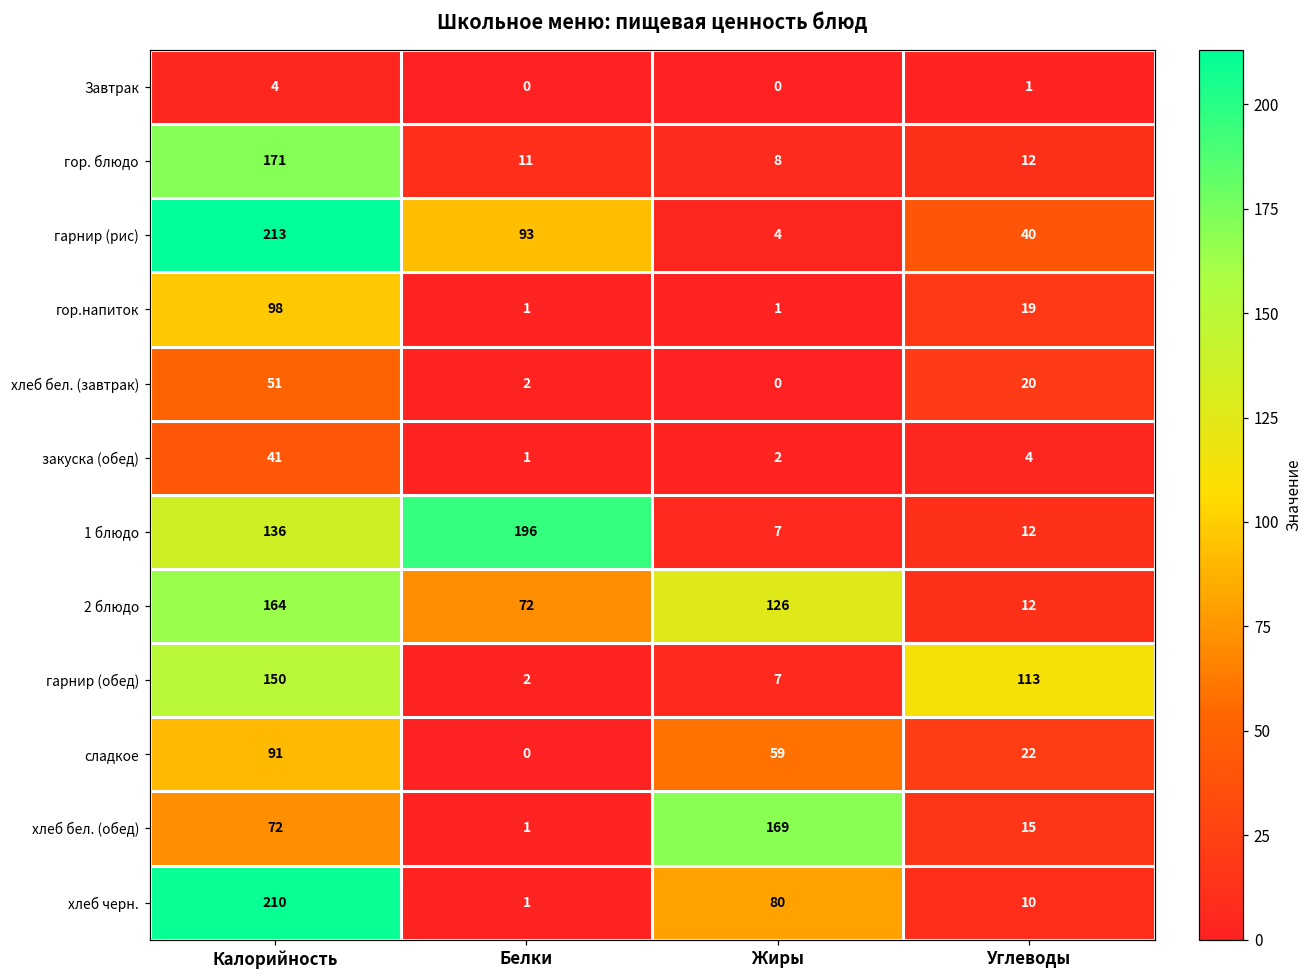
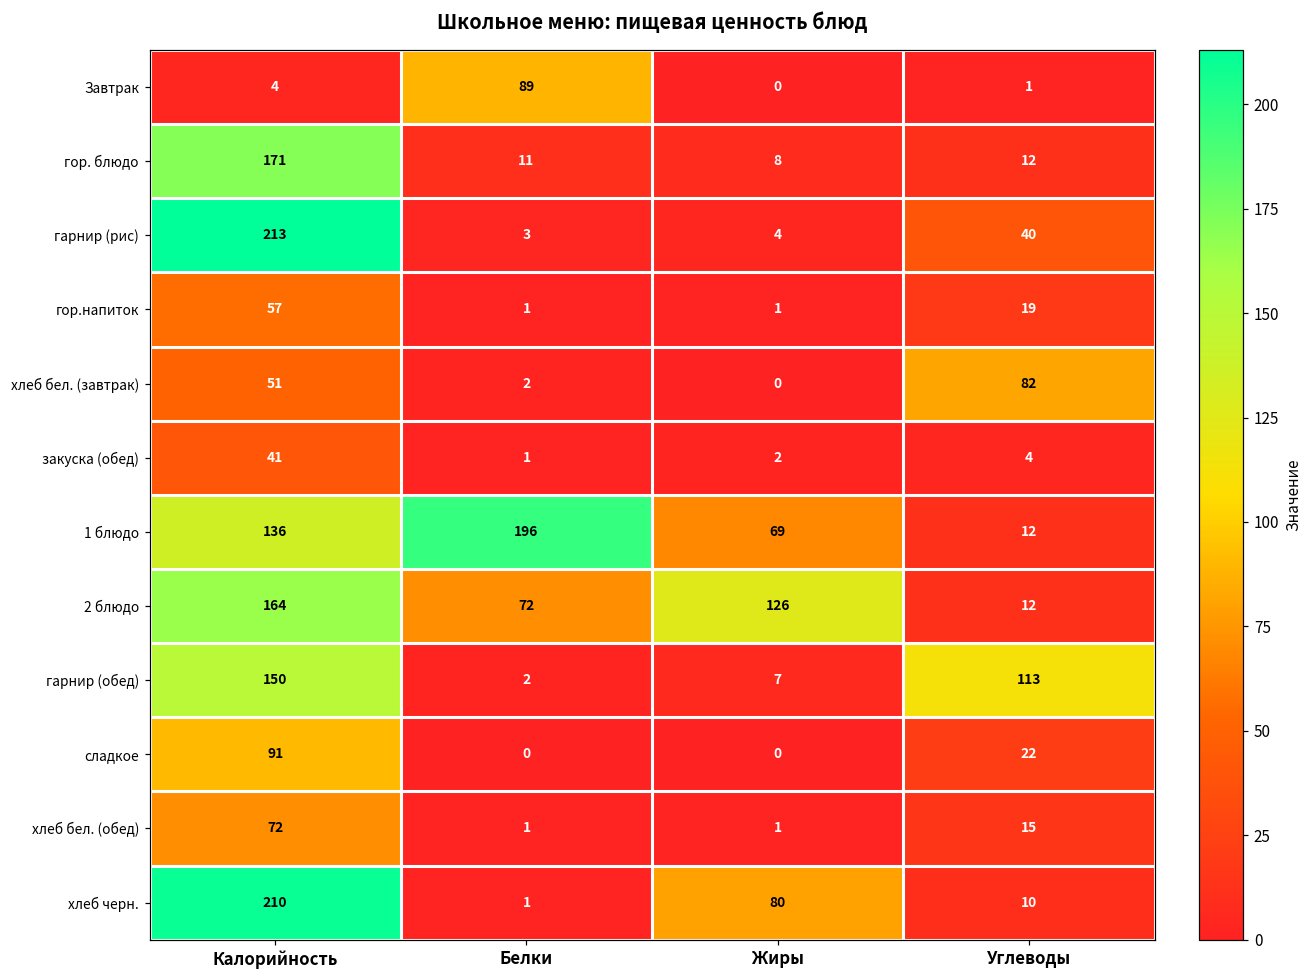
Завтрак, Белки: 0 -> 89
гарнир (рис), Белки: 93 -> 3
гор.напиток, Калорийность: 98 -> 57
хлеб бел. (завтрак), Углеводы: 20 -> 82
1 блюдо, Жиры: 7 -> 69
сладкое, Жиры: 59 -> 0
хлеб бел. (обед), Жиры: 169 -> 1
